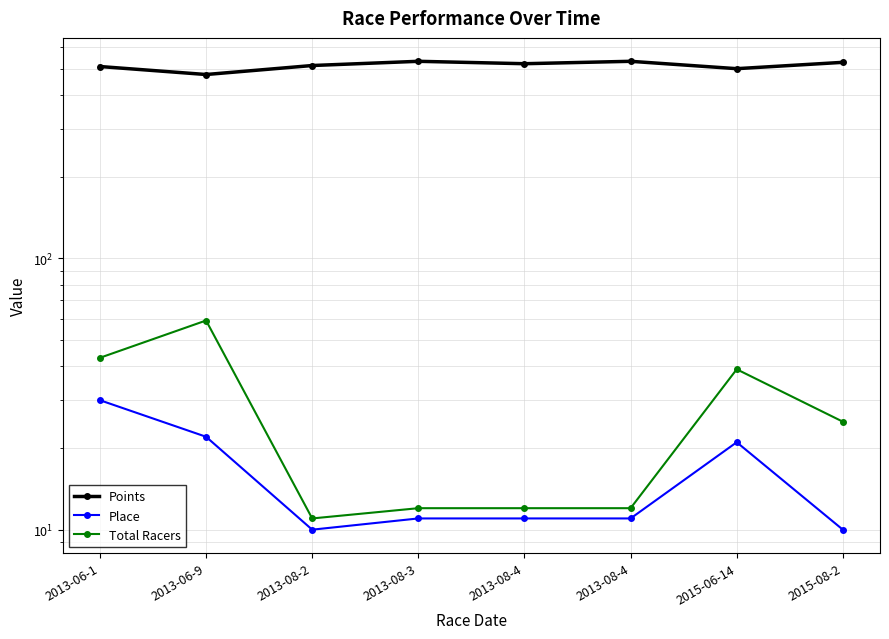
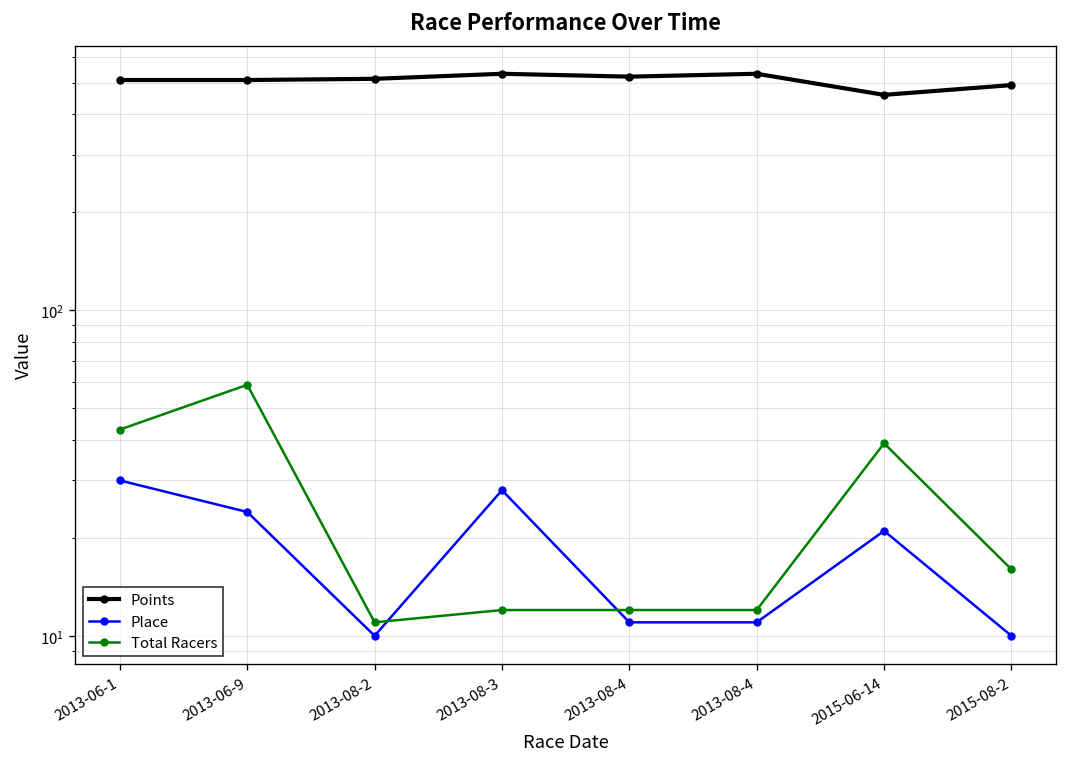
Points, 2013-06-9: 480 -> 510
Place, 2013-06-9: 22 -> 24
Place, 2013-08-3: 11 -> 28
Points, 2015-06-14: 500 -> 460
Points, 2015-08-2: 530 -> 490
Total Racers, 2015-08-2: 25 -> 16
